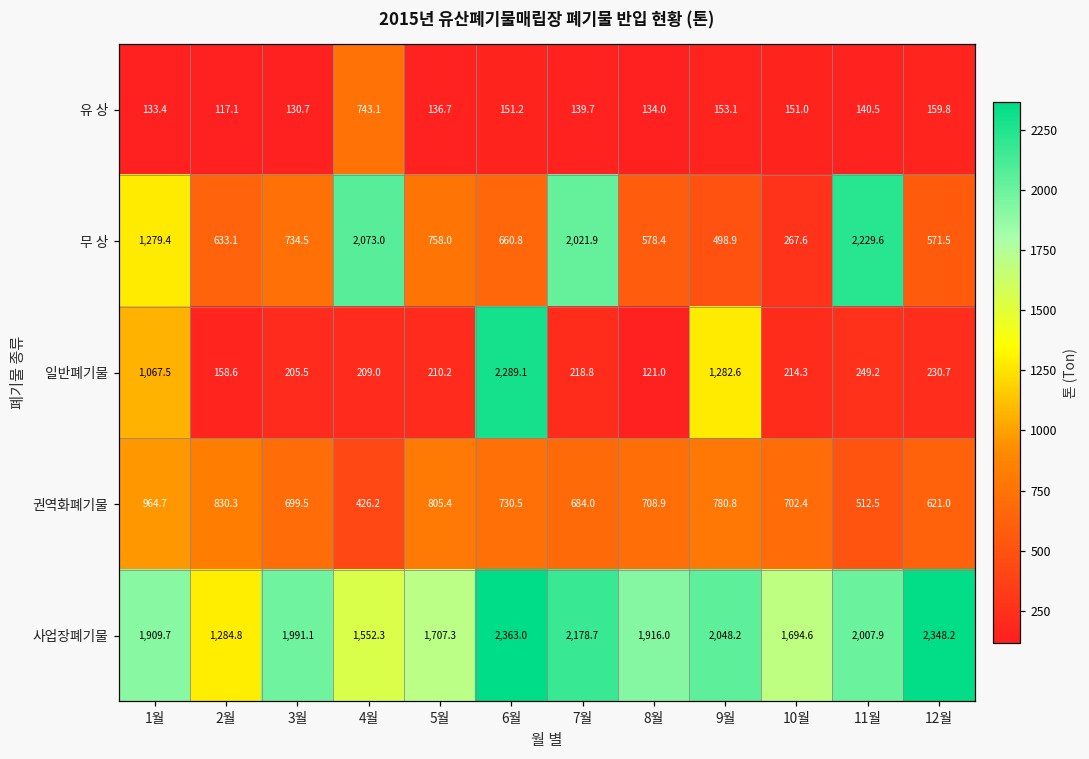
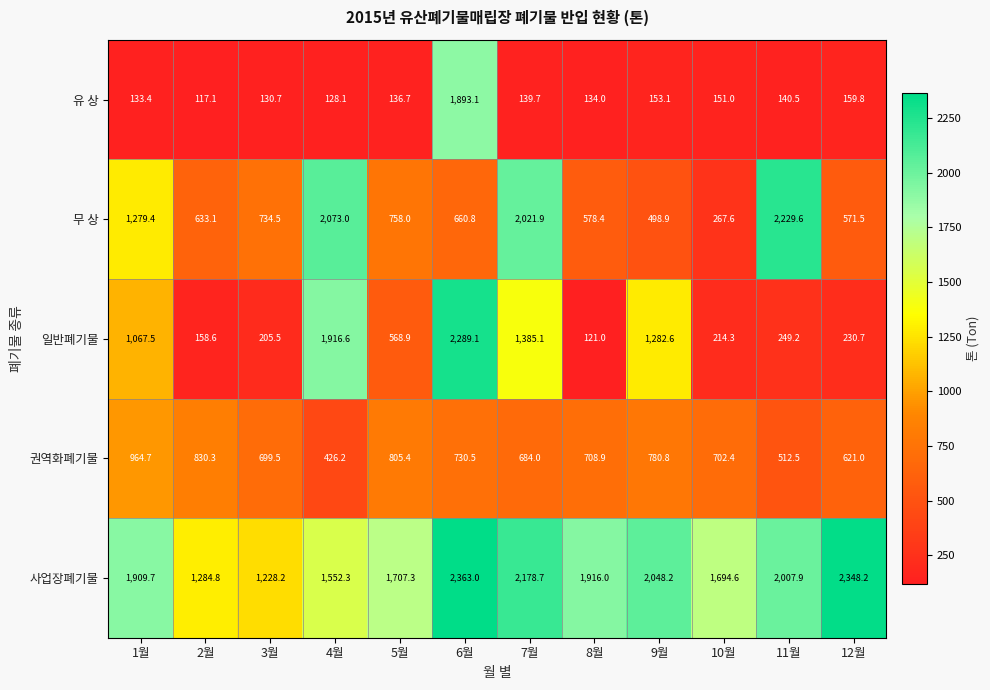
유 상, 4월: 743.1 -> 128.1
유 상, 6월: 151.2 -> 1,893.1
일반폐기물, 4월: 209.0 -> 1,916.6
일반폐기물, 5월: 210.2 -> 568.9
일반폐기물, 7월: 218.8 -> 1,385.1
사업장폐기물, 3월: 1,991.1 -> 1,228.2
